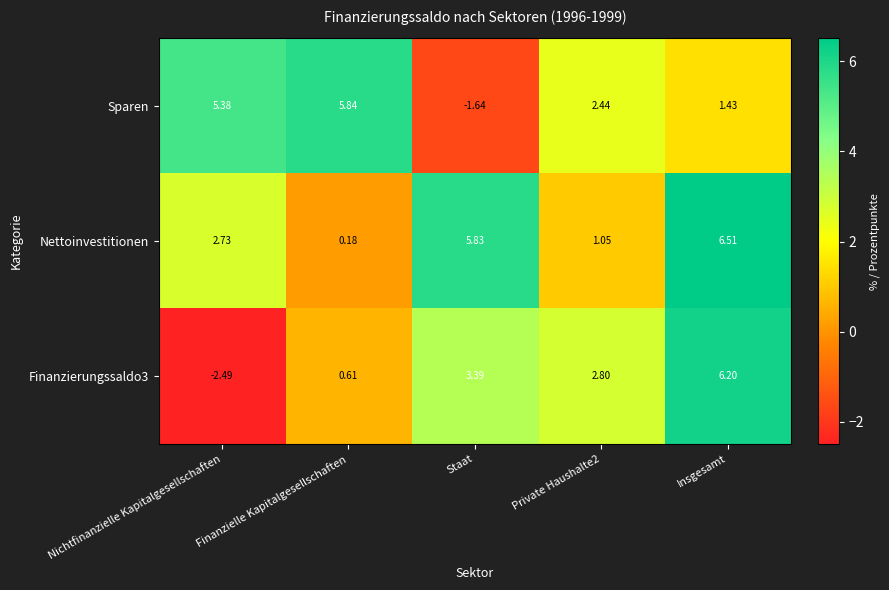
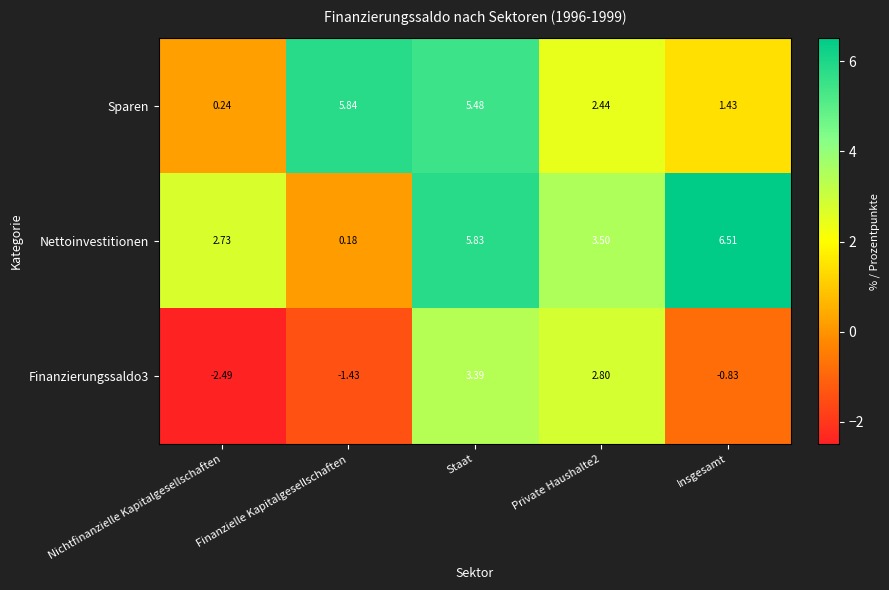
Sparen, Nichtfinanzielle Kapitalgesellschaften: 5.38 -> 0.24
Sparen, Staat: -1.64 -> 5.48
Nettoinvestitionen, Private Haushalte2: 1.05 -> 3.50
Finanzierungssaldo3, Finanzielle Kapitalgesellschaften: 0.61 -> -1.43
Finanzierungssaldo3, Insgesamt: 6.20 -> -0.83
